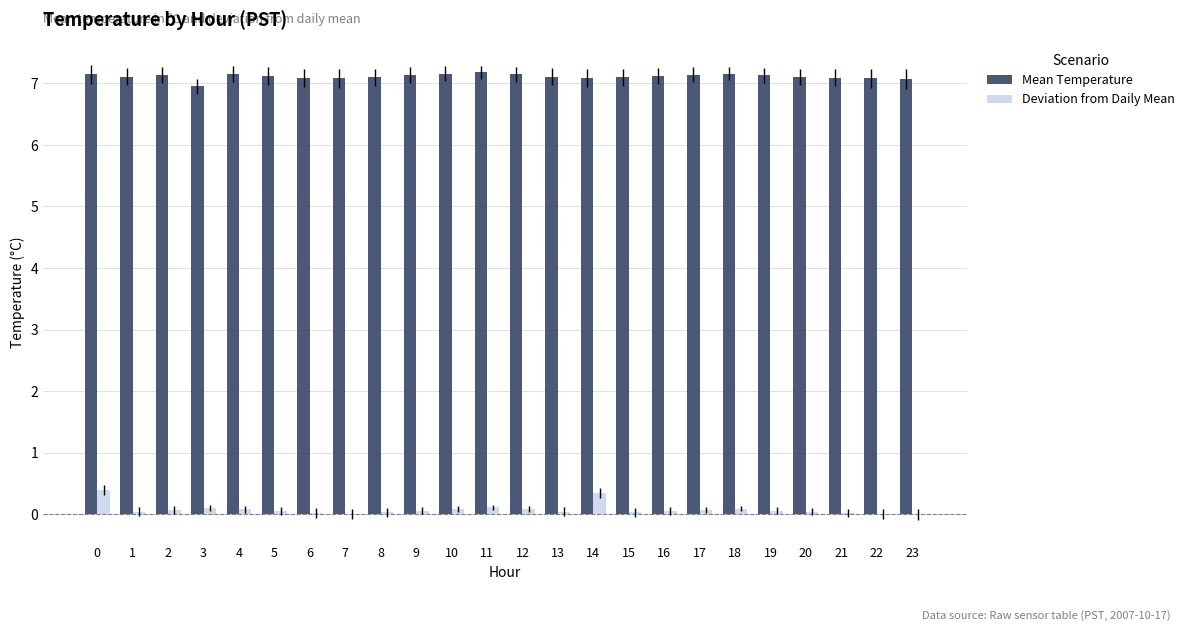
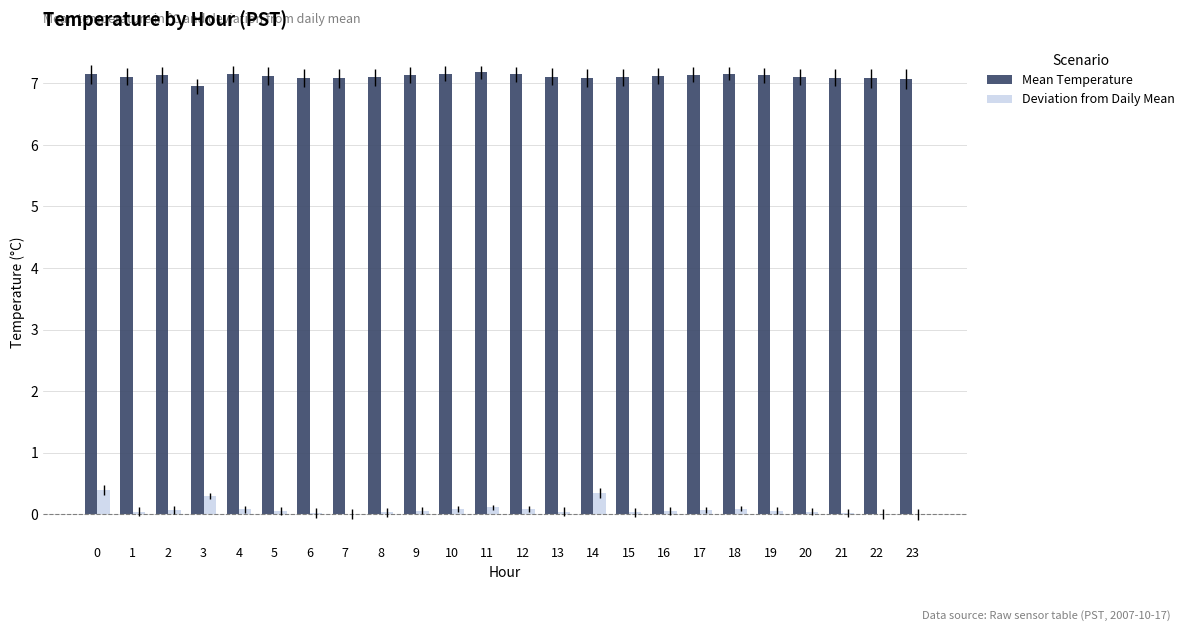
Deviation from Daily Mean, 3: 0.1 -> 0.3
